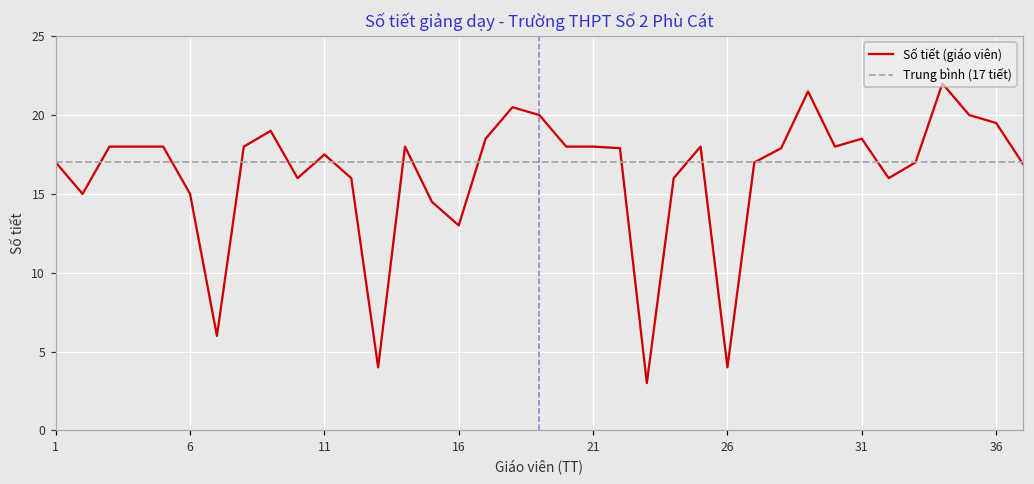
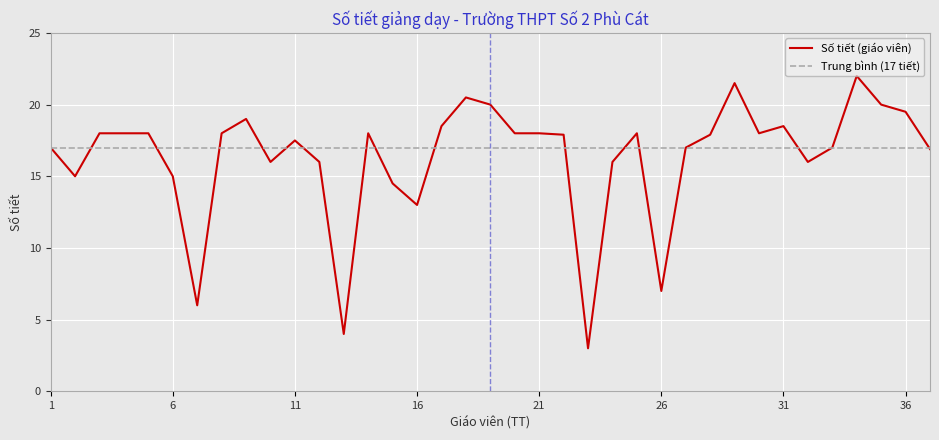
Số tiết (giáo viên), 26: 4 -> 7
